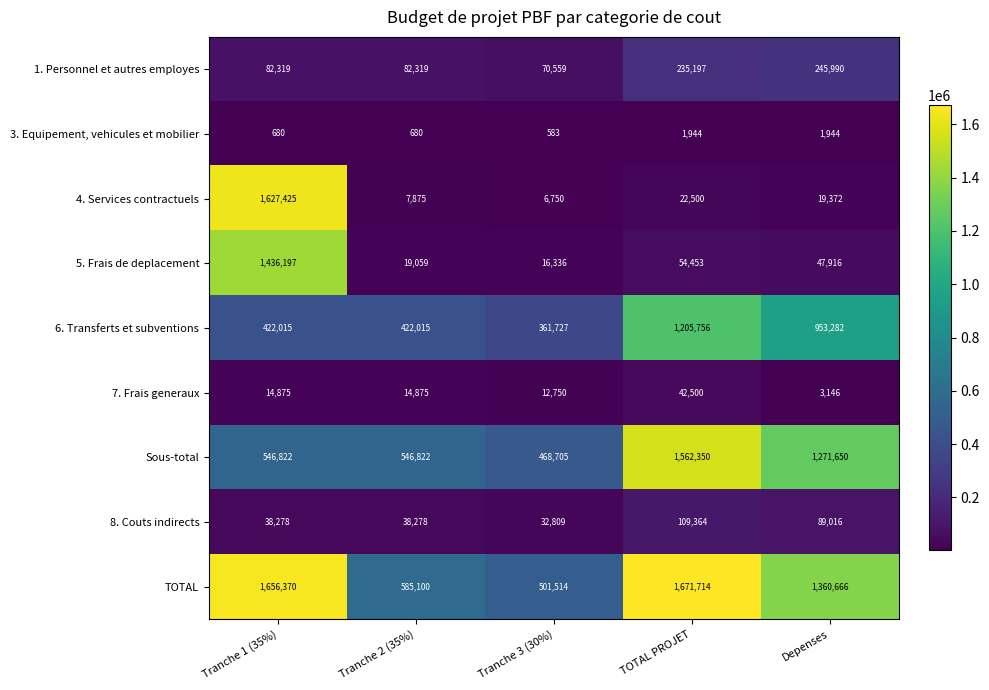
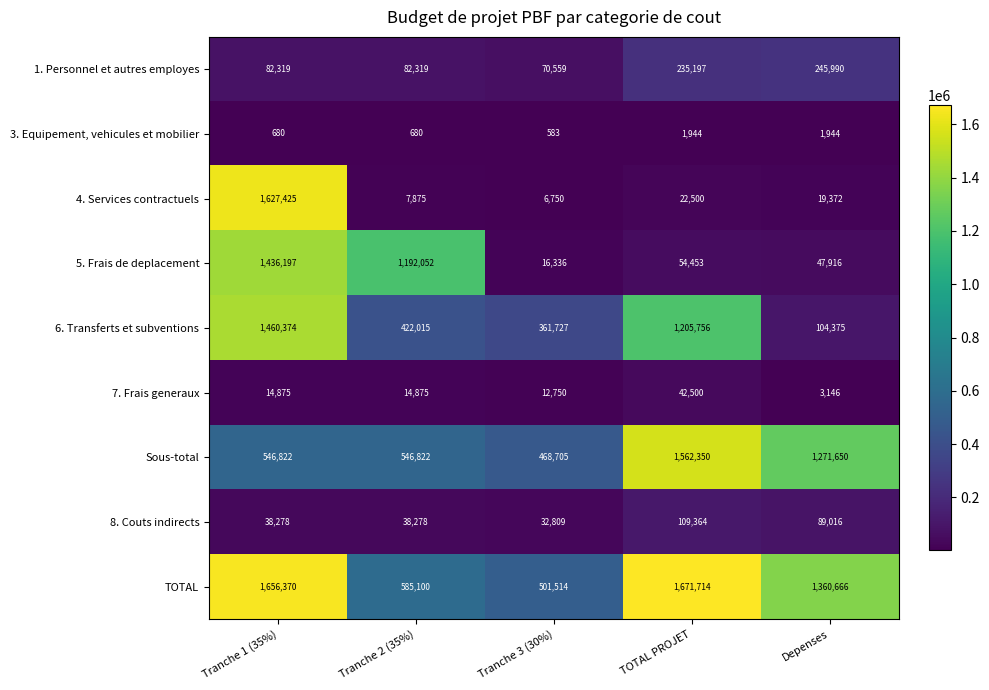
5. Frais de deplacement, Tranche 2 (35%): 19,059 -> 1,192,052
6. Transferts et subventions, Tranche 1 (35%): 422,015 -> 1,460,374
6. Transferts et subventions, Depenses: 953,282 -> 104,375
